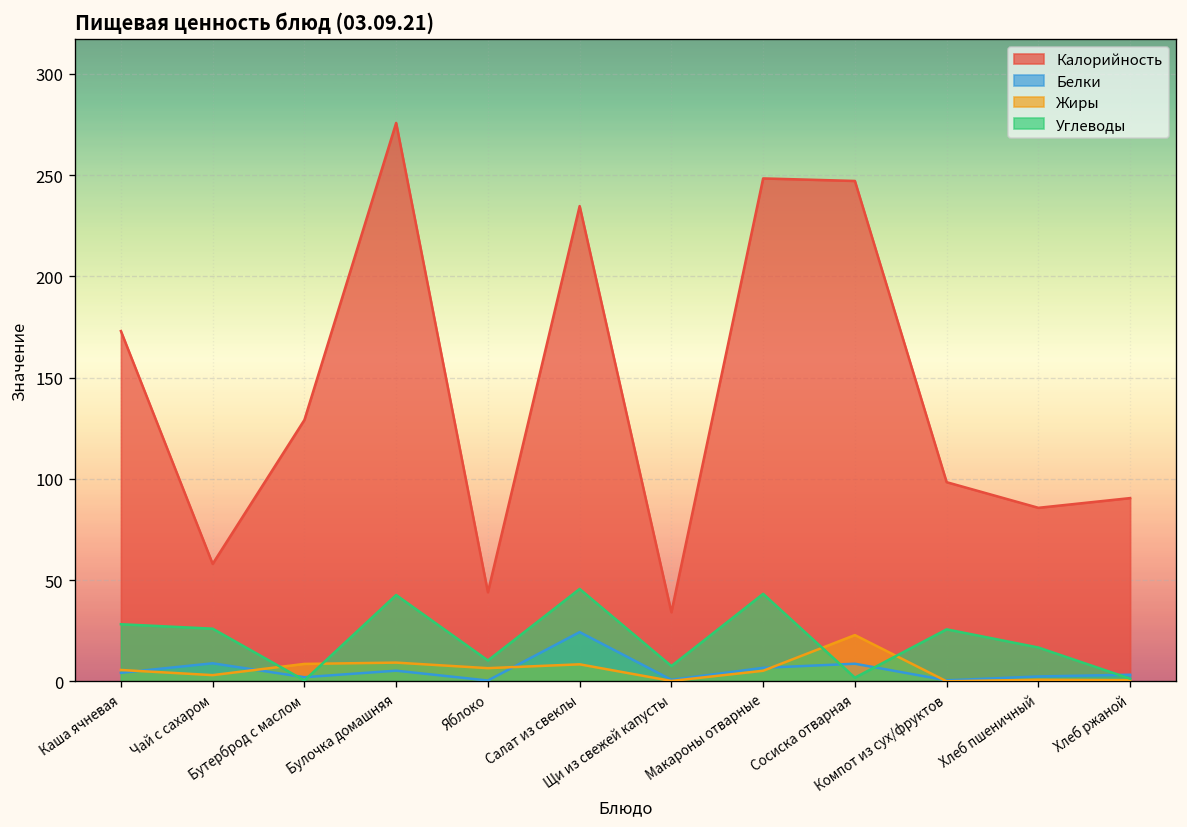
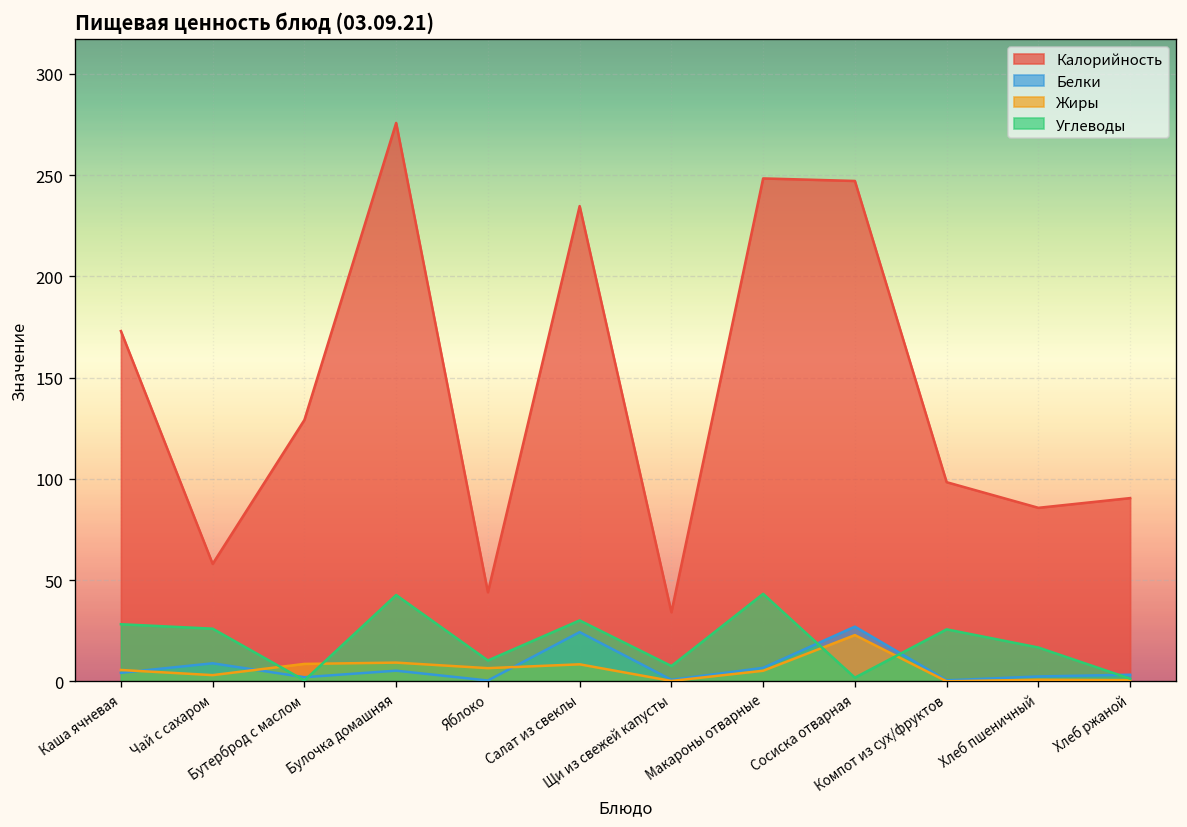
Углеводы, Салат из свеклы: 46 -> 30
Белки, Сосиска отварная: 9 -> 27
